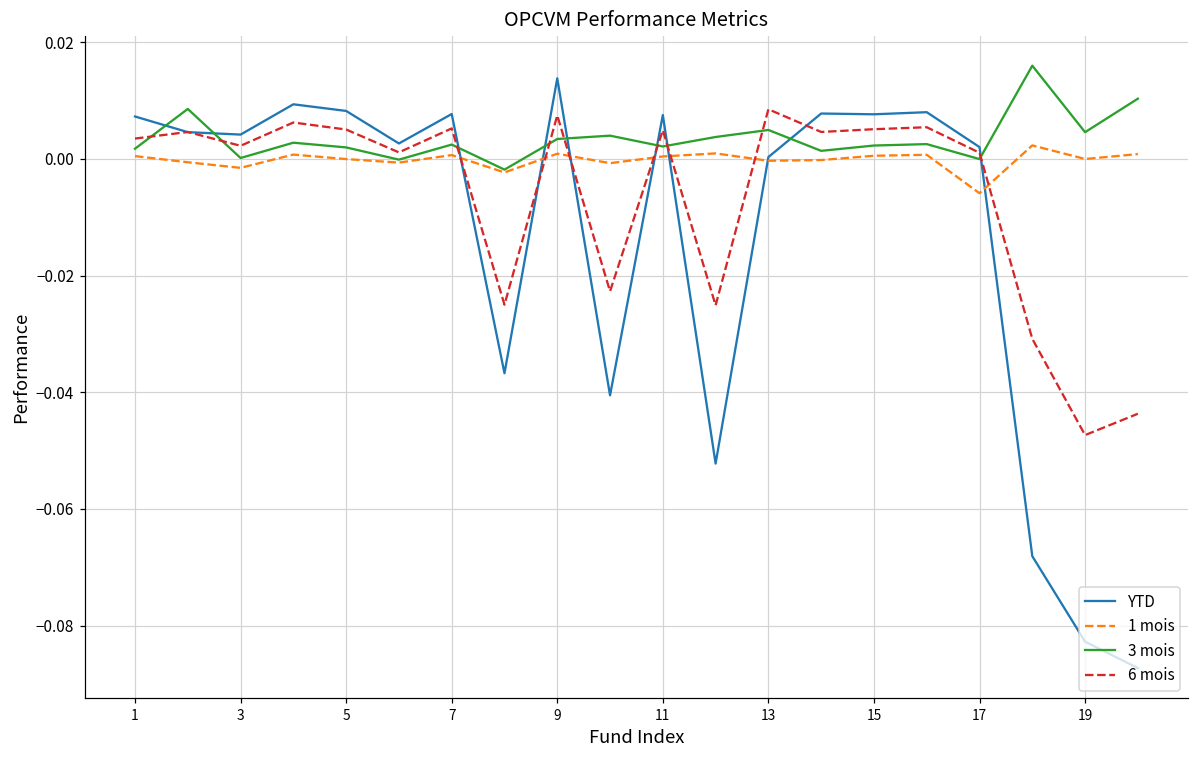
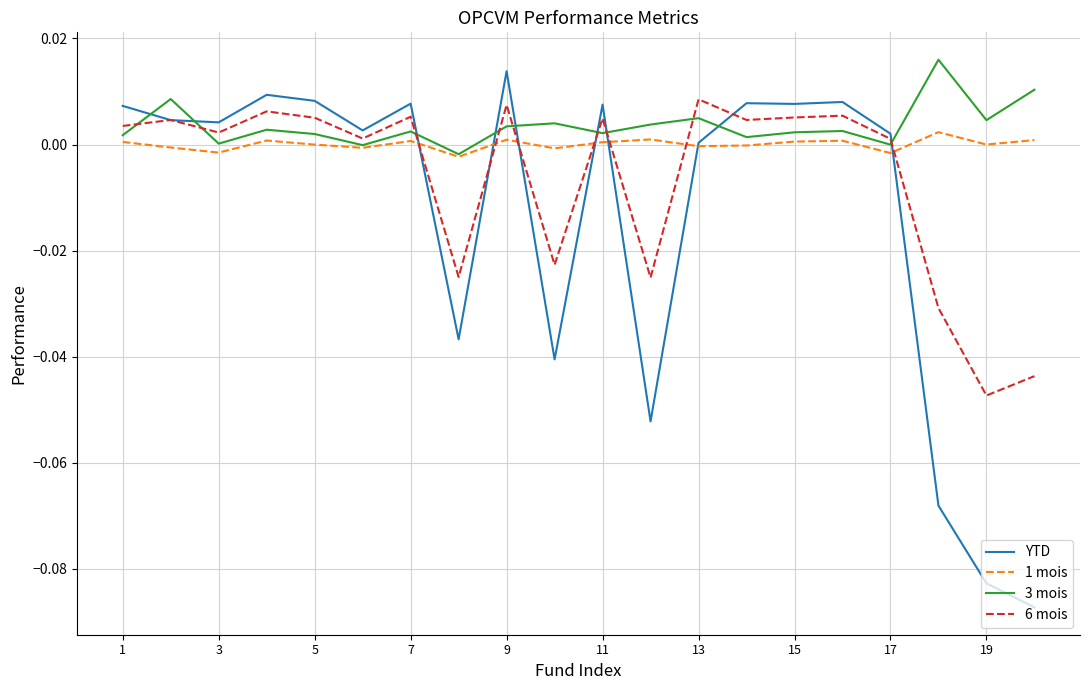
1 mois, 17: -0.006 -> -0.002
